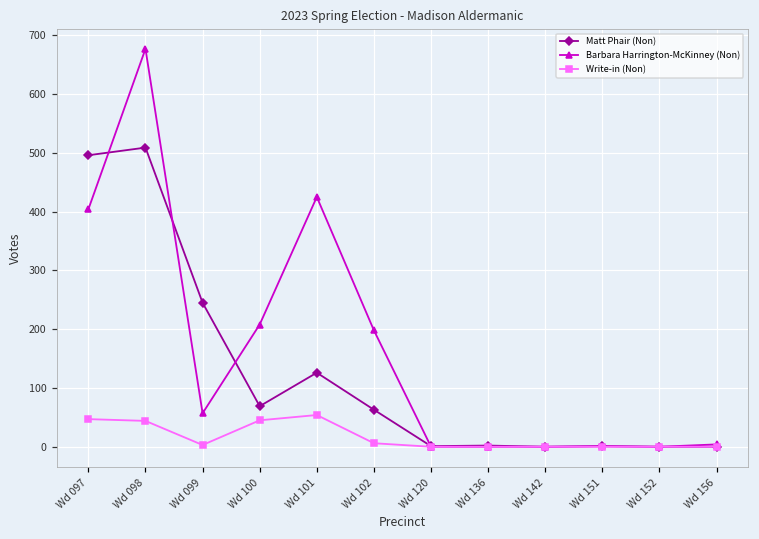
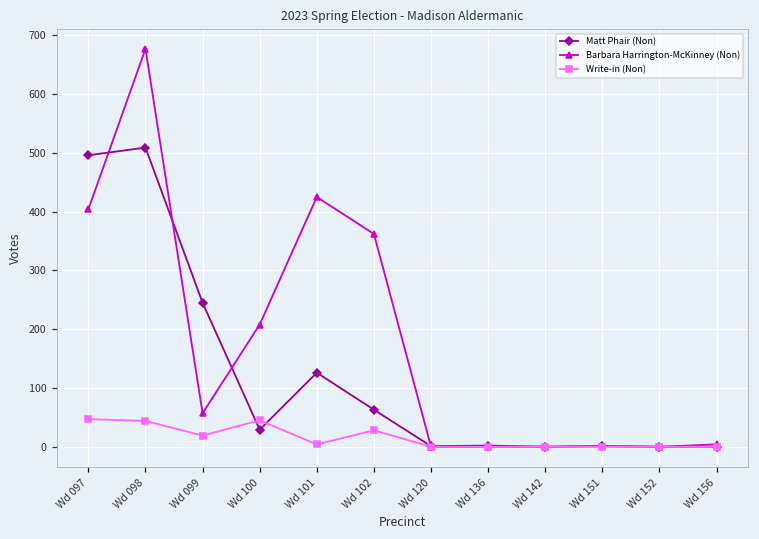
Write-in (Non), Wd 099: 0 -> 20
Matt Phair (Non), Wd 100: 70 -> 30
Write-in (Non), Wd 101: 50 -> 0
Barbara Harrington-McKinney (Non), Wd 102: 200 -> 360
Write-in (Non), Wd 102: 10 -> 30
